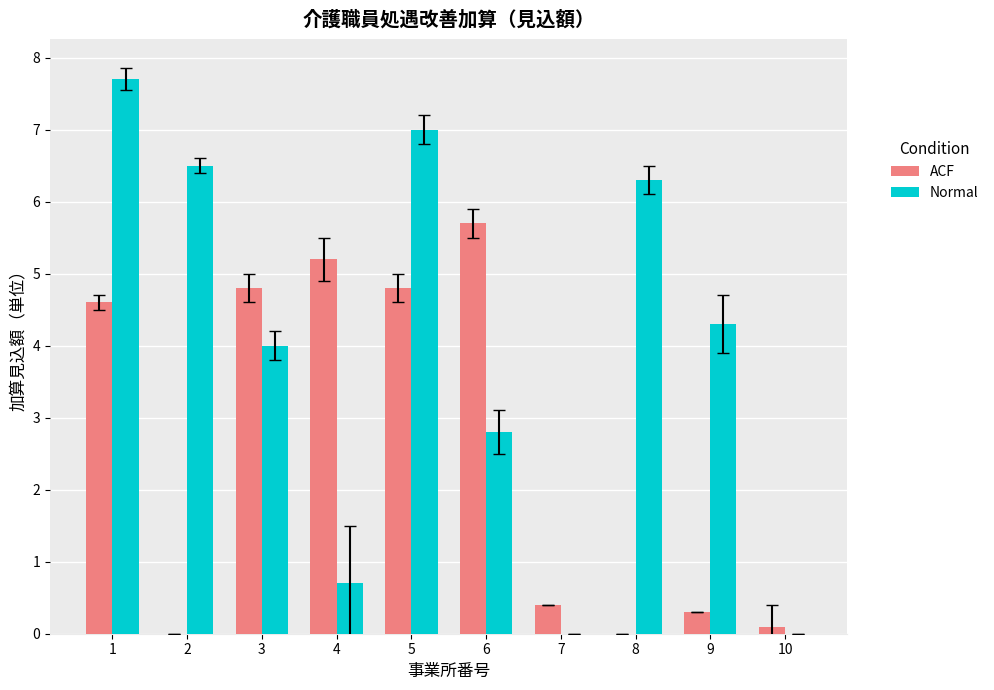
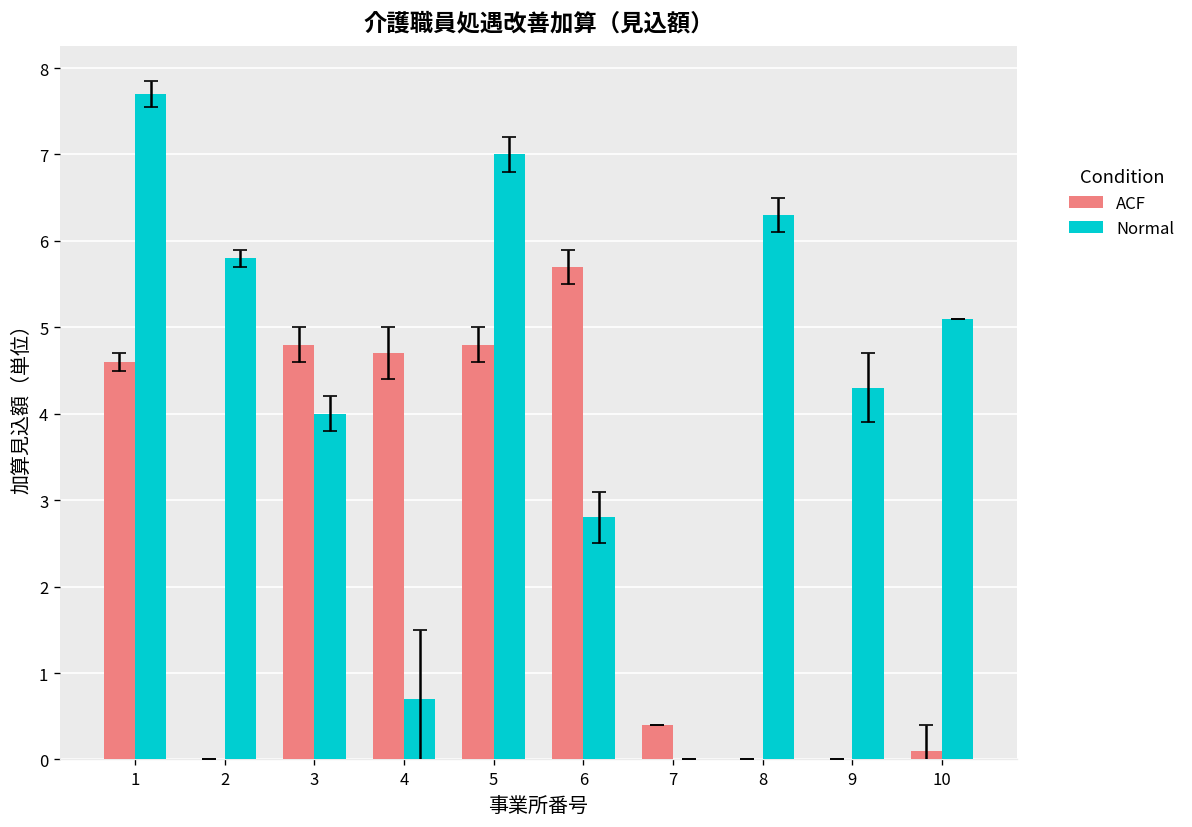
Normal, 2: 6.5 -> 5.8
ACF, 4: 5.2 -> 4.7
ACF, 9: 0.3 -> 0.0
Normal, 10: 0.0 -> 5.1
